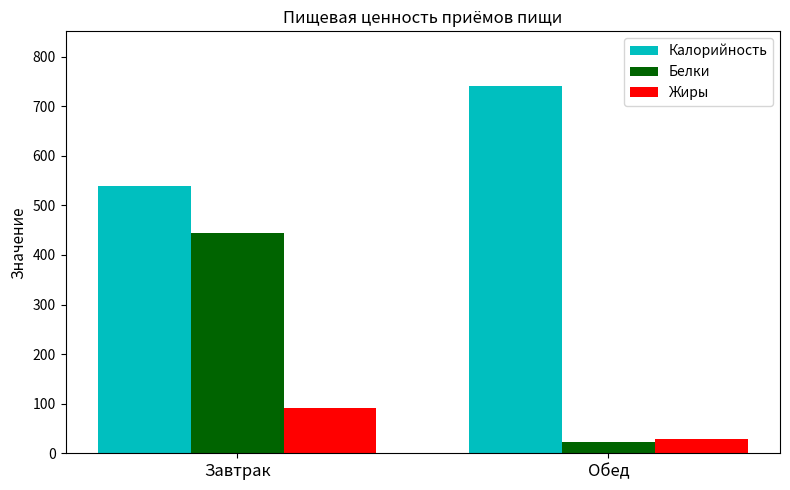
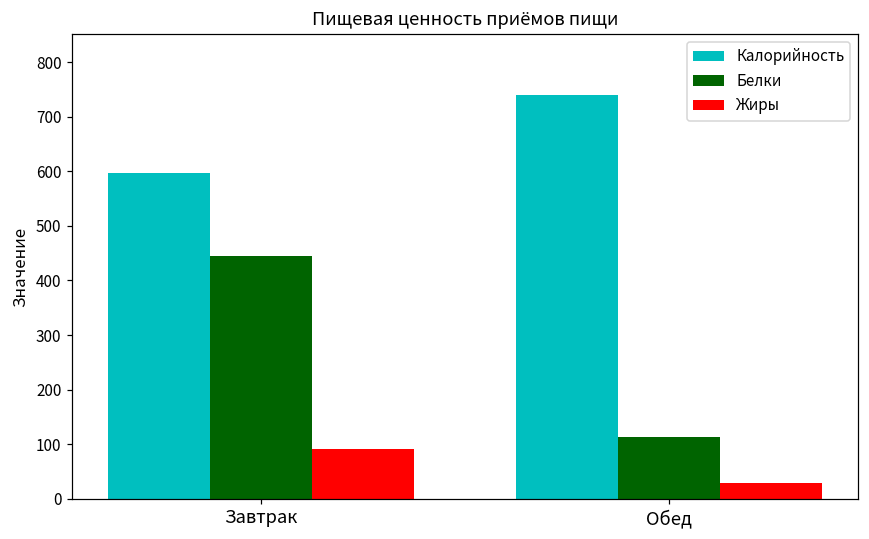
Калорийность, Завтрак: 540 -> 600
Белки, Обед: 20 -> 110
